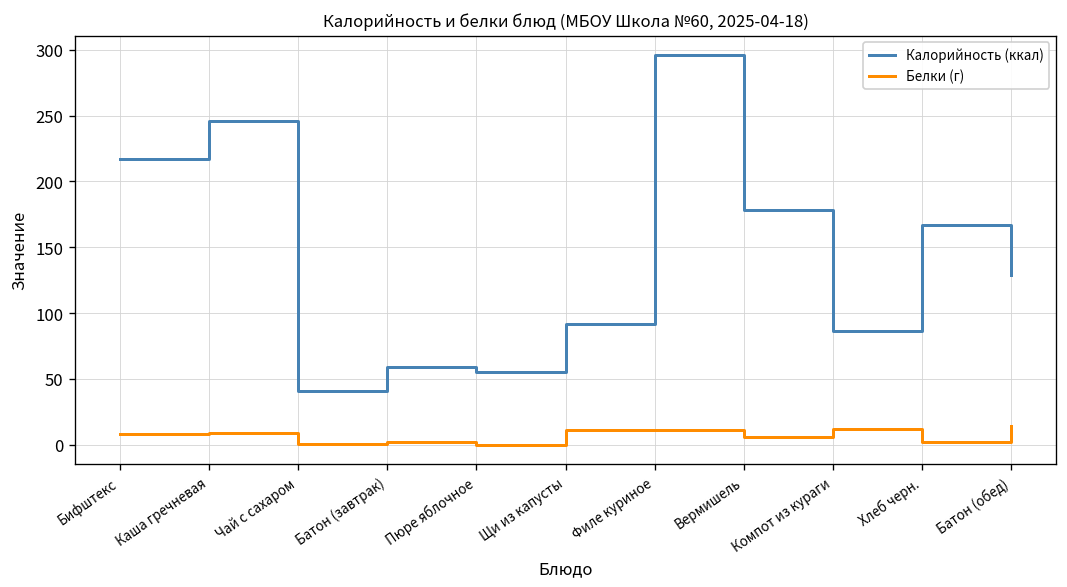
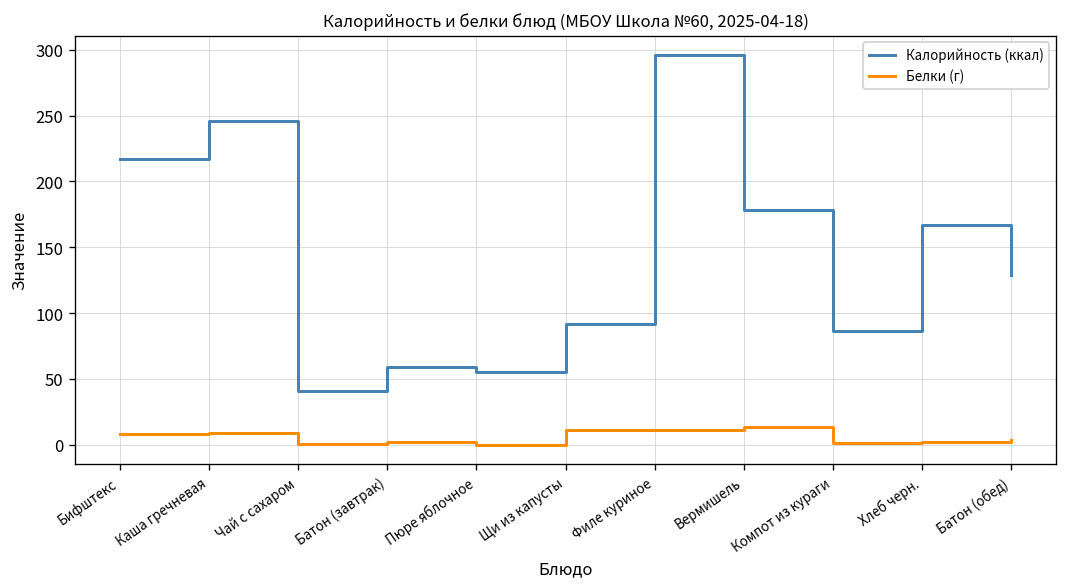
Белки (г), Вермишель: 5 -> 14
Белки (г), Компот из кураги: 12 -> 1
Белки (г), Батон (обед): 14 -> 4
